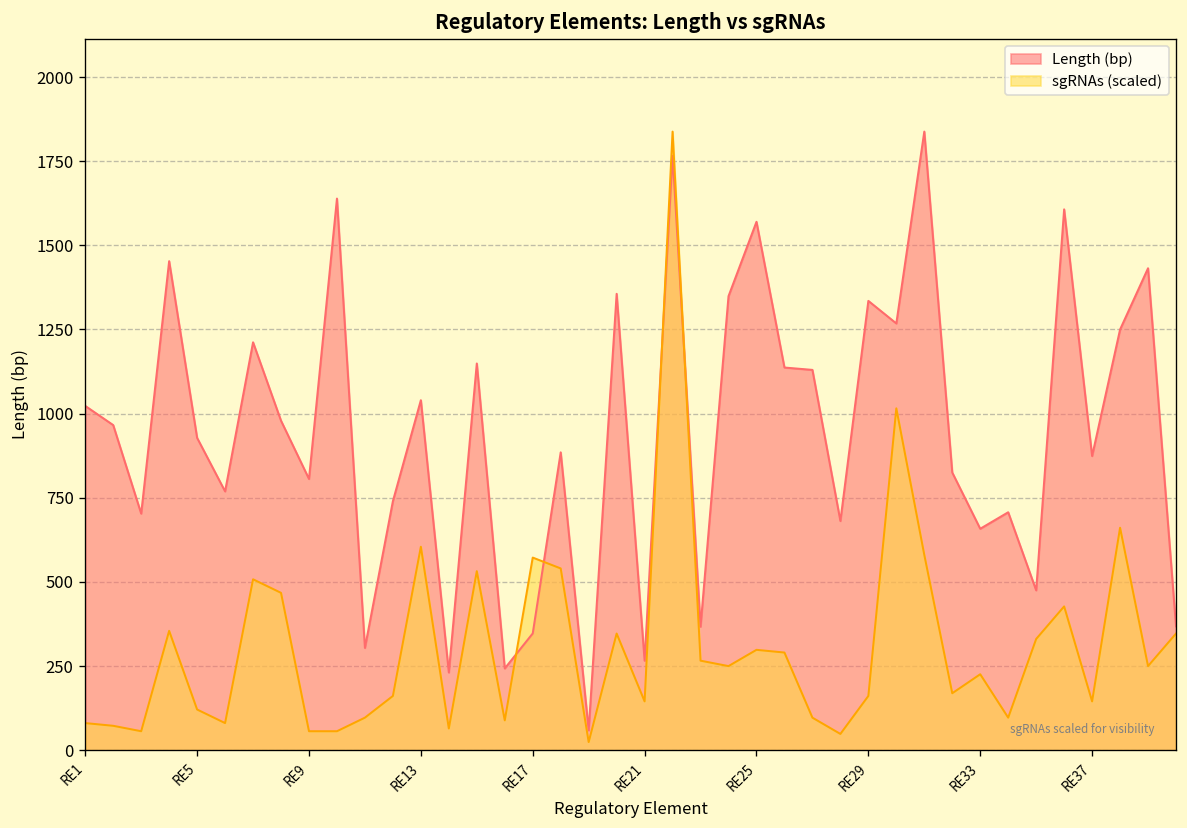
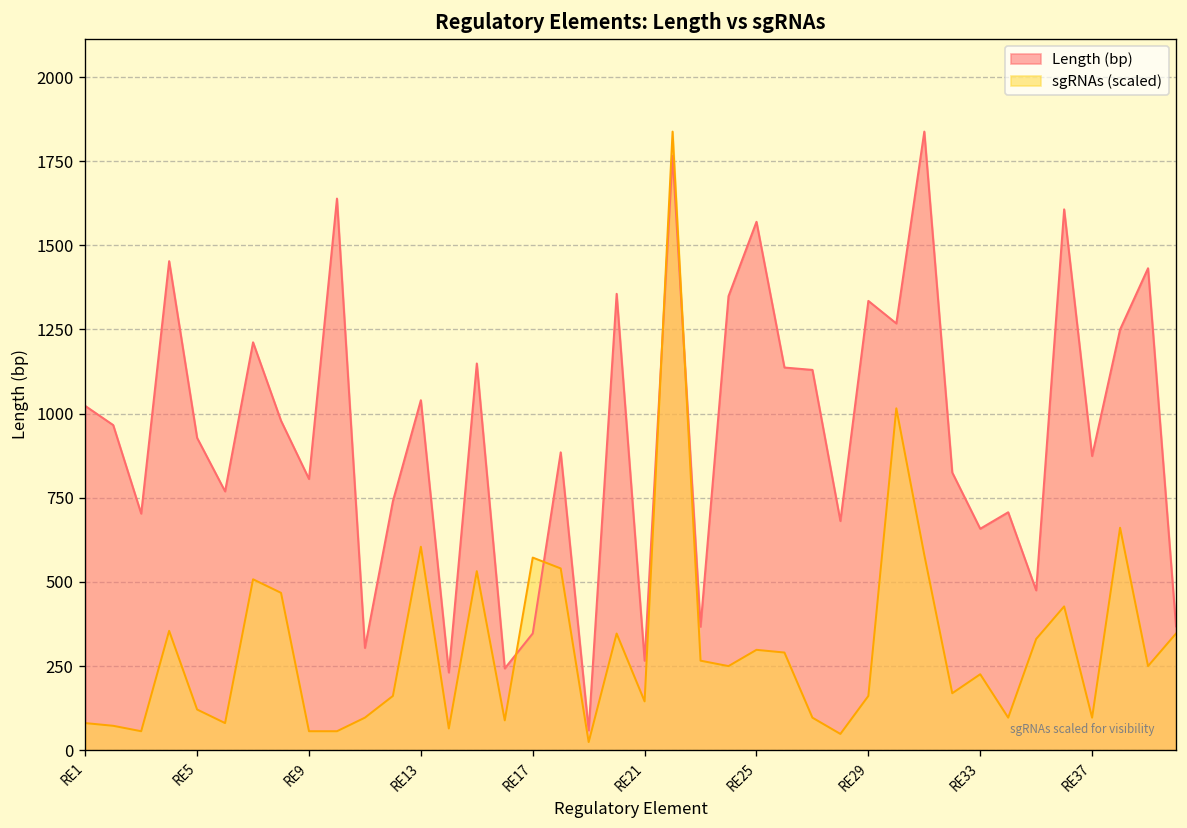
sgRNAs (scaled), RE37: 150 -> 100
